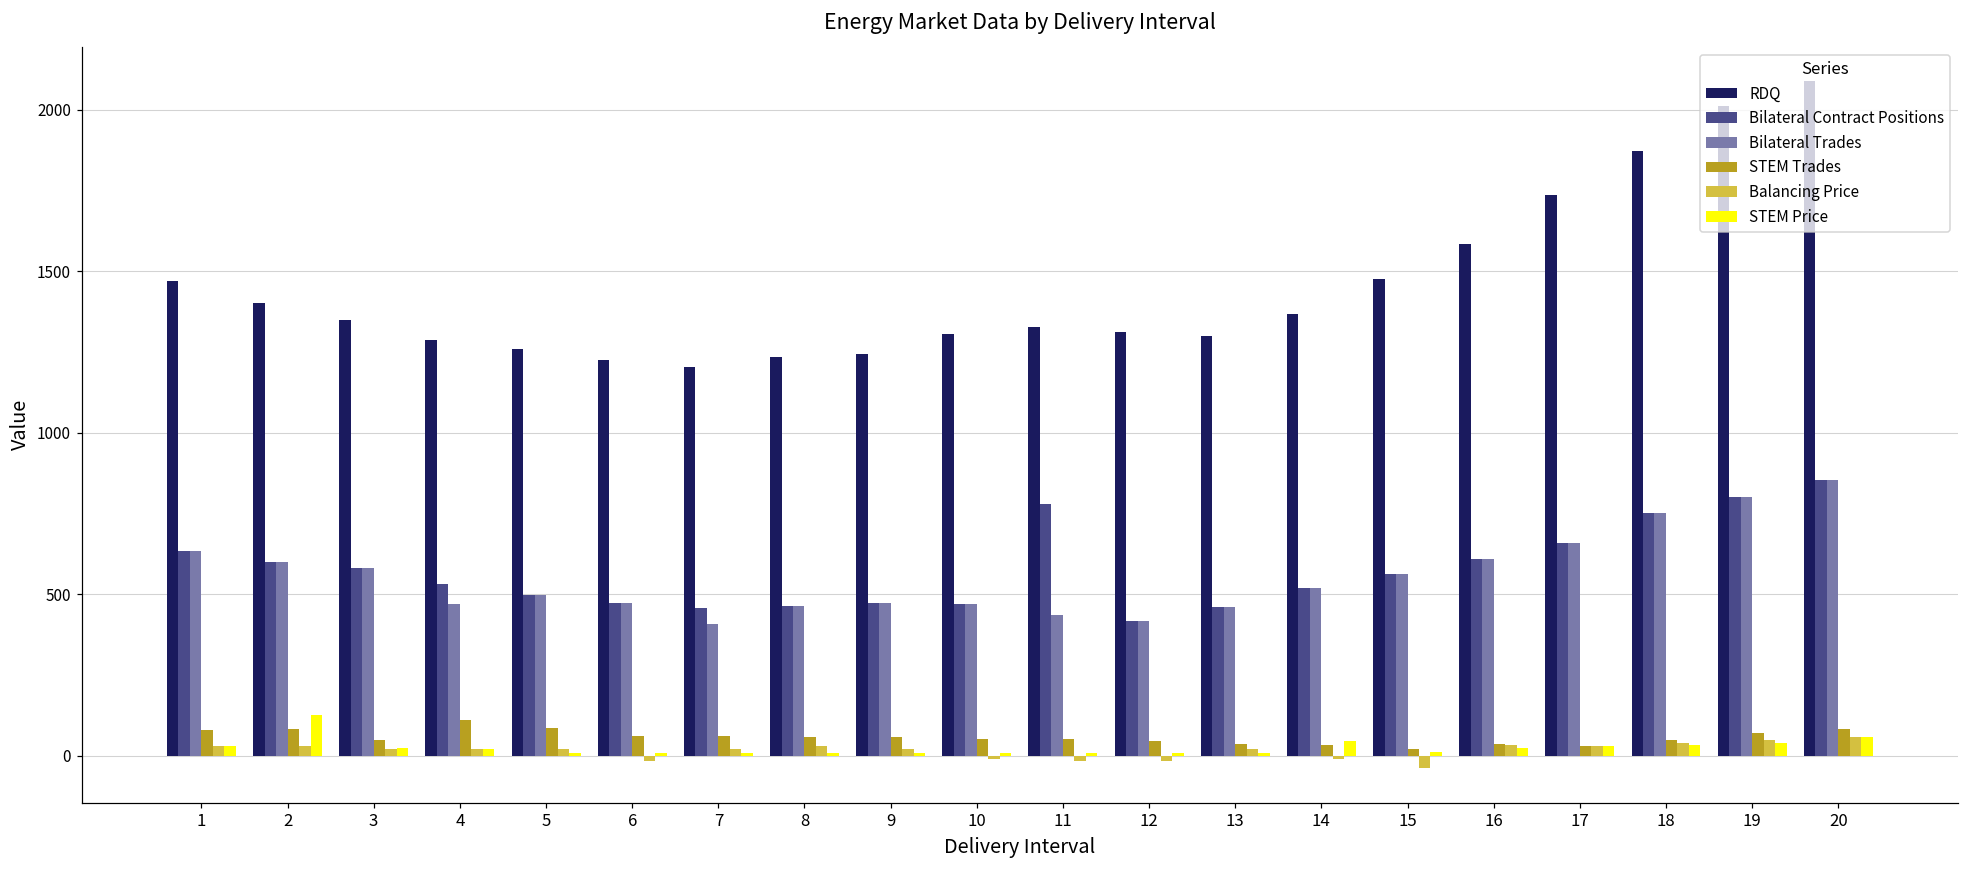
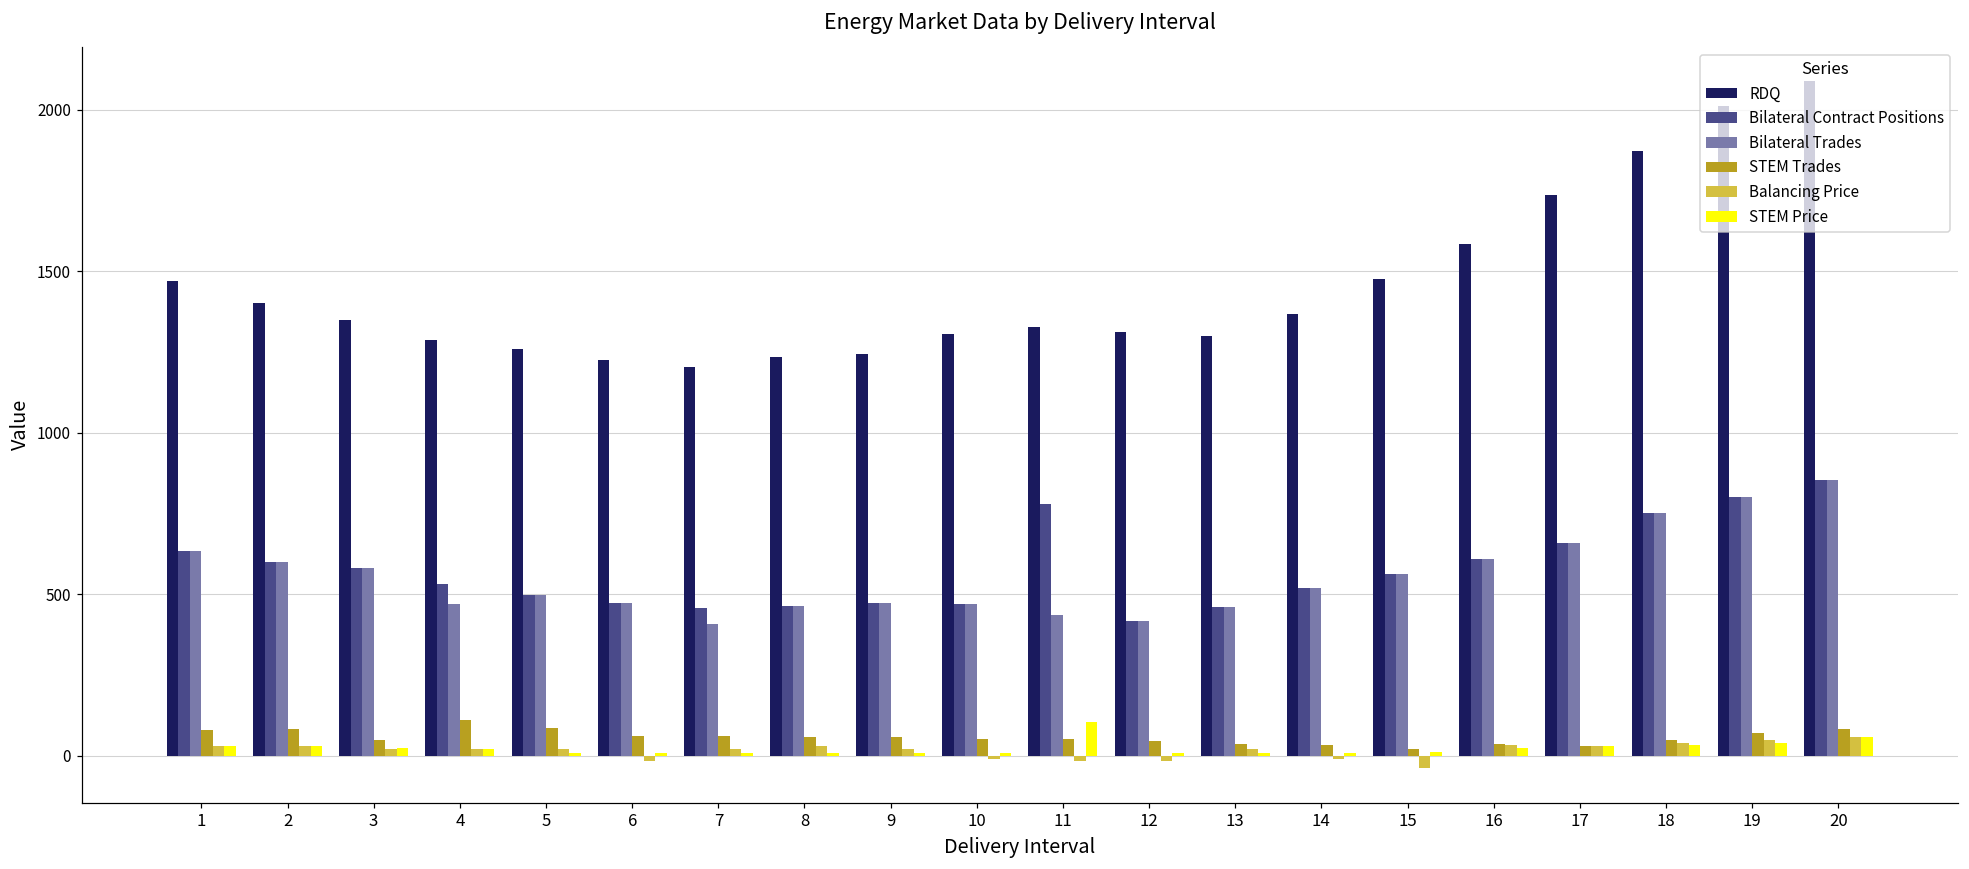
STEM Price, 2: 130 -> 30
STEM Price, 11: 10 -> 100
STEM Price, 14: 40 -> 10
